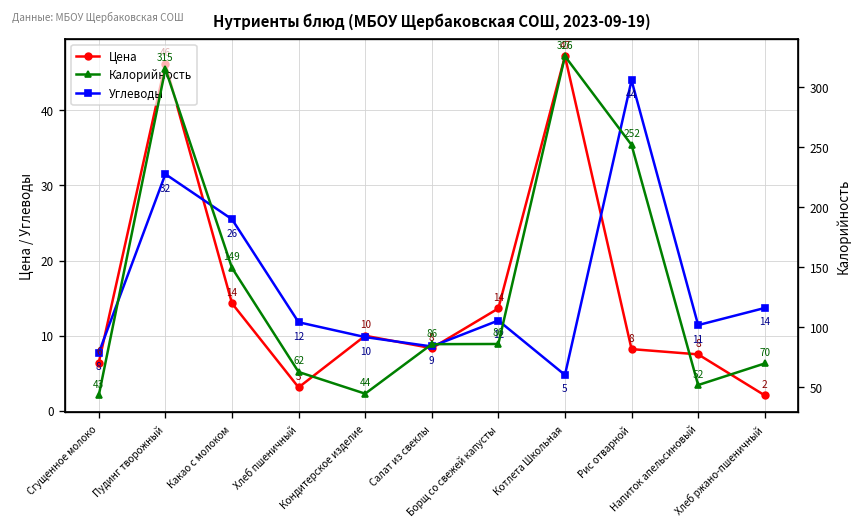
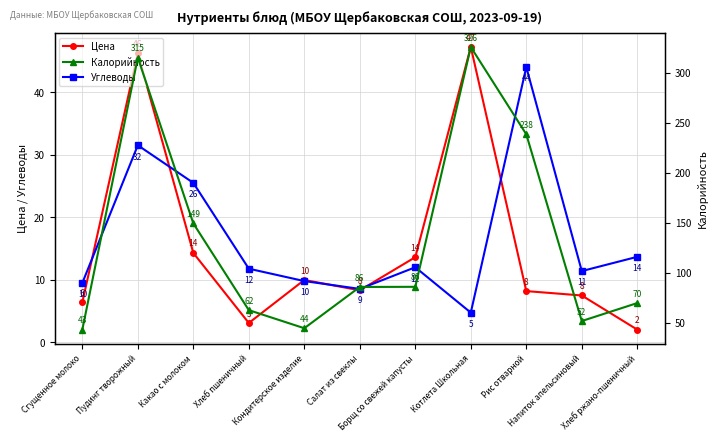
Углеводы, Сгущенное молоко: 8 -> 10
Калорийность, Рис отварной: 252 -> 238
